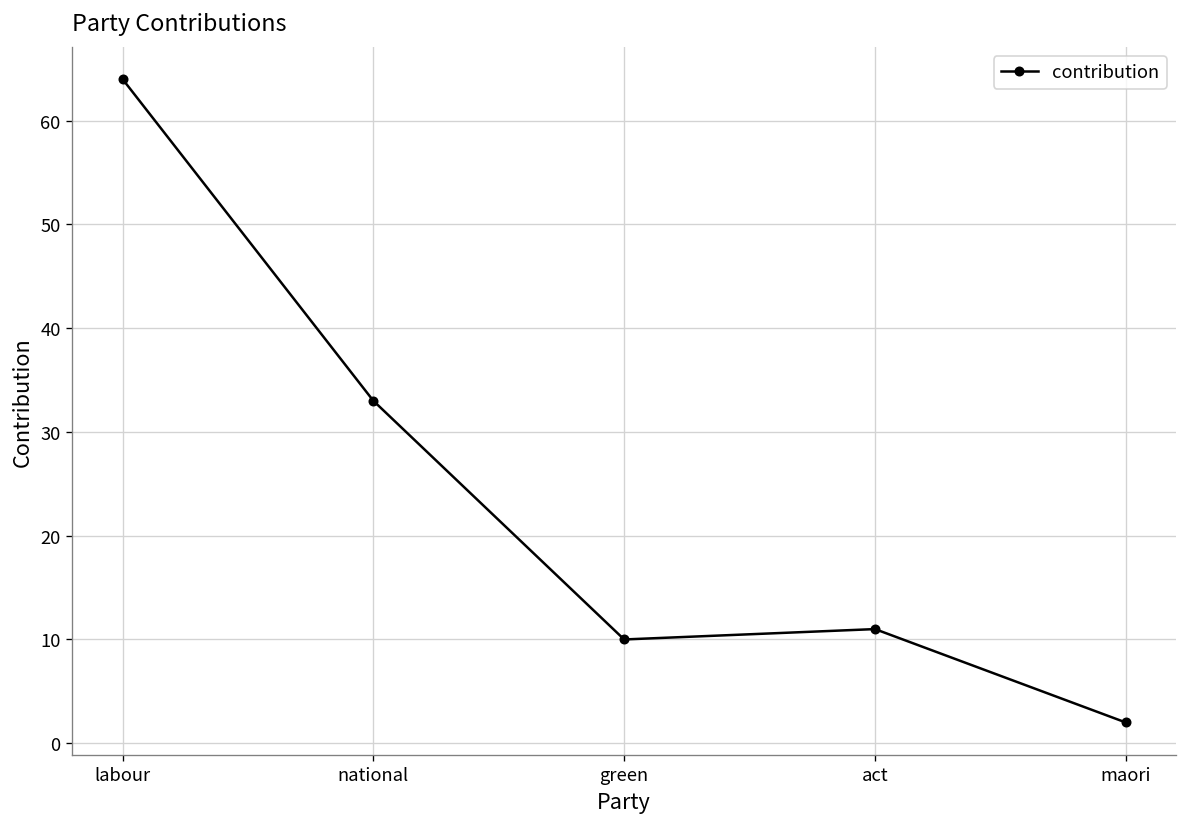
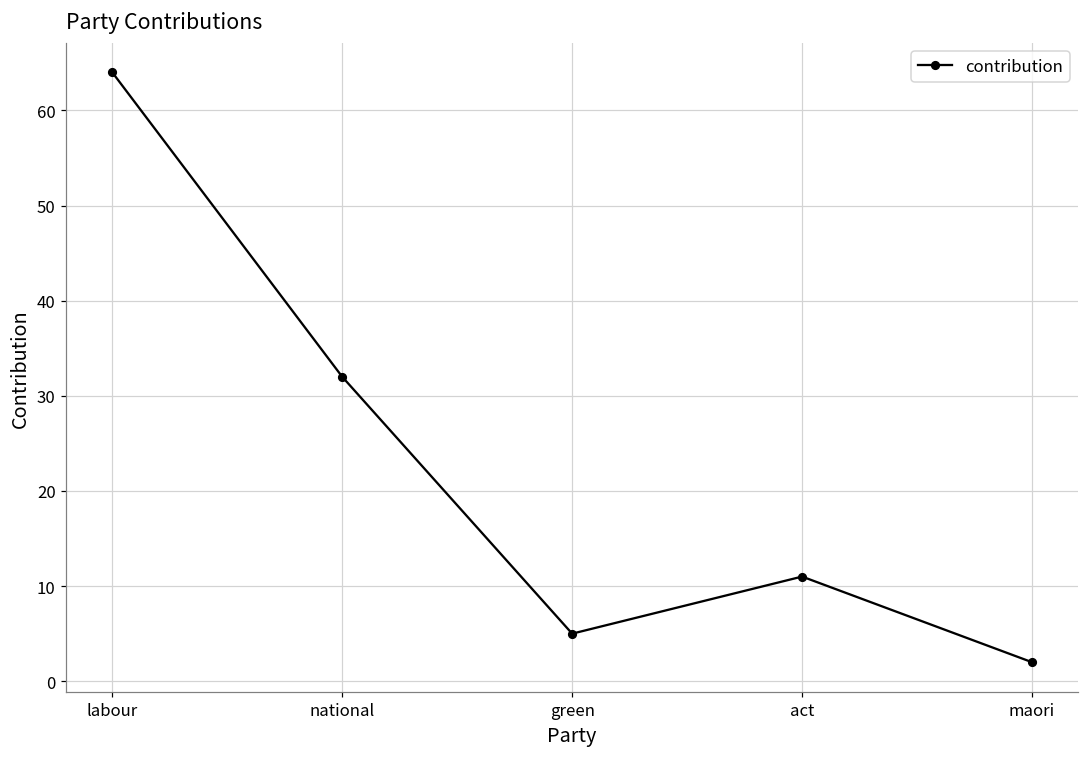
national: 33 -> 32
green: 10 -> 5
